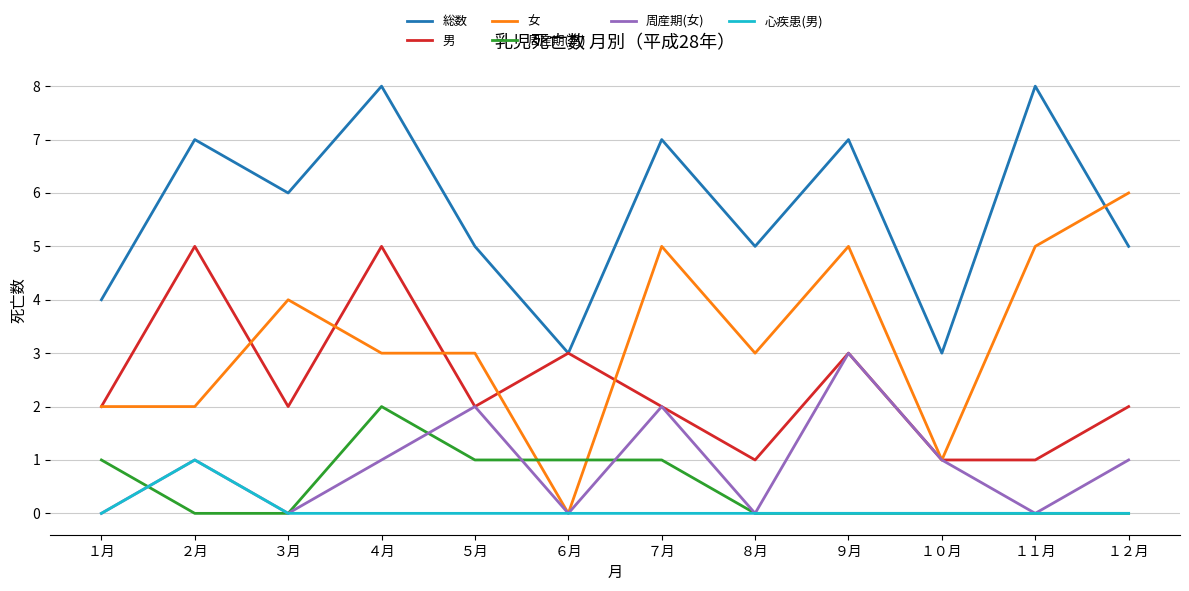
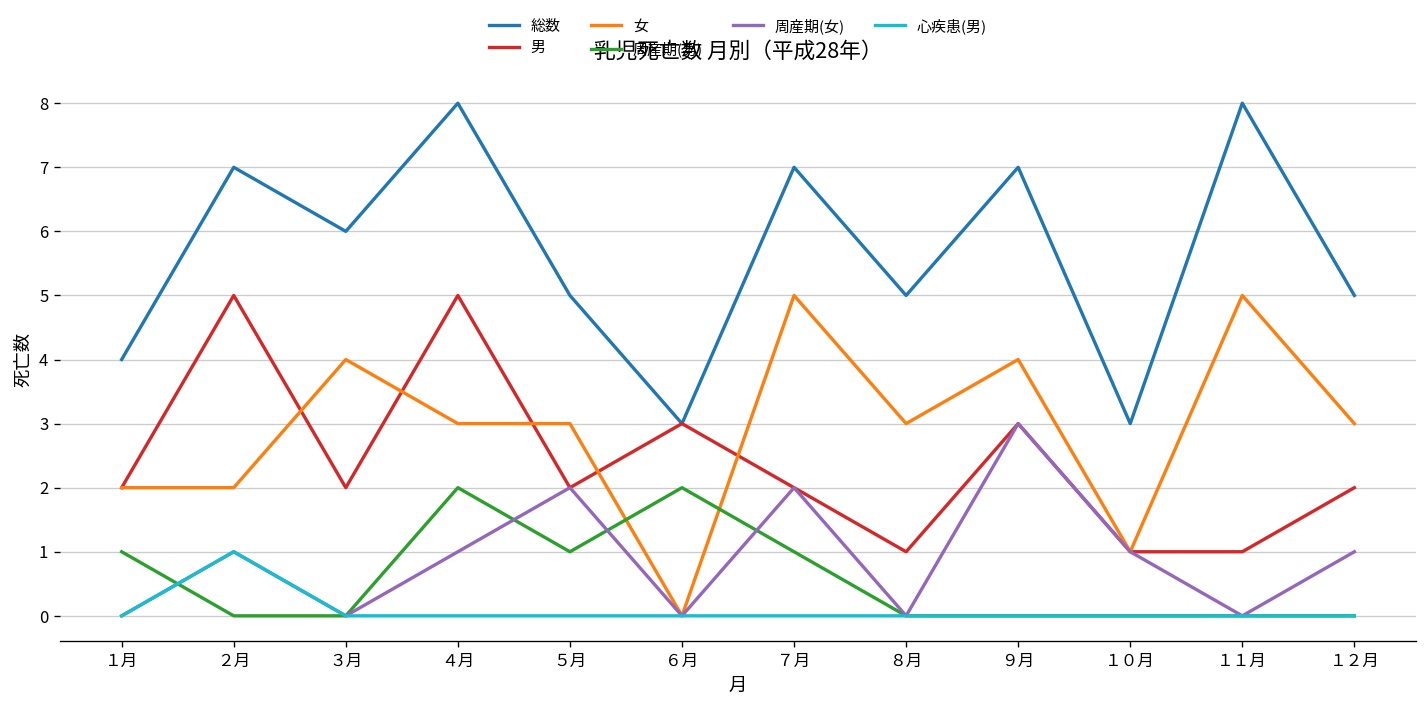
周産期(男), ６月: 1 -> 2
女, ９月: 5 -> 4
女, １２月: 6 -> 3
